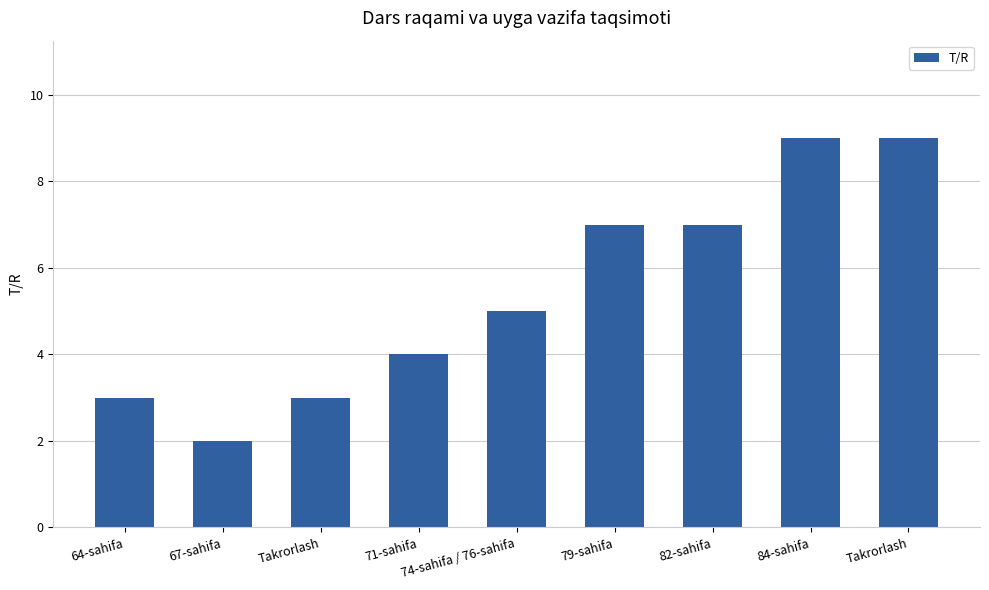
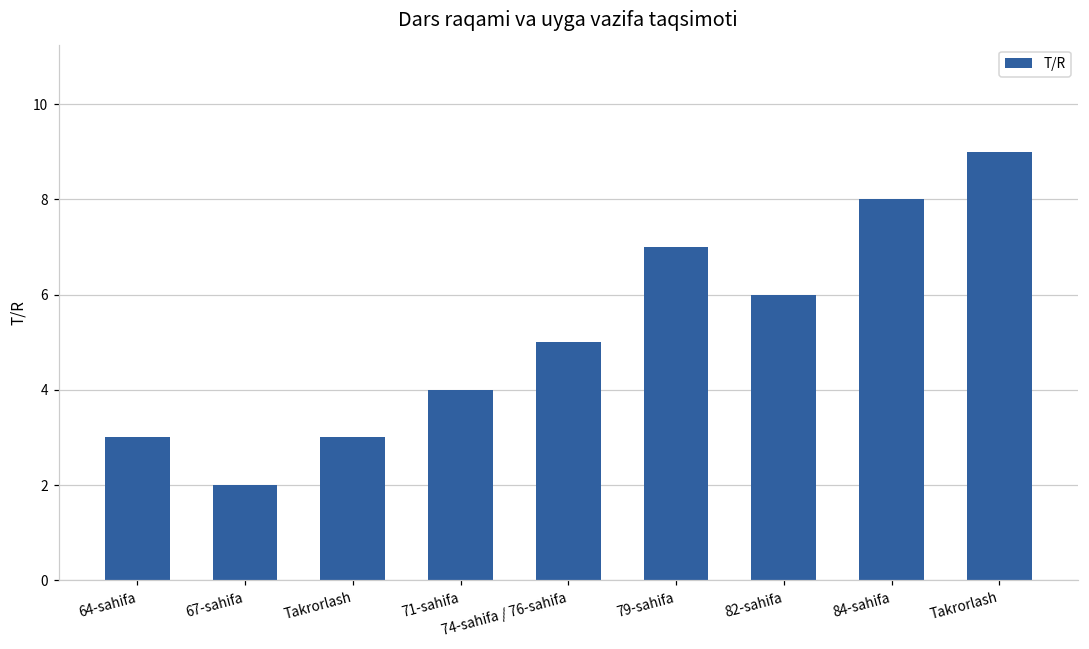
82-sahifa: 7 -> 6
84-sahifa: 9 -> 8
